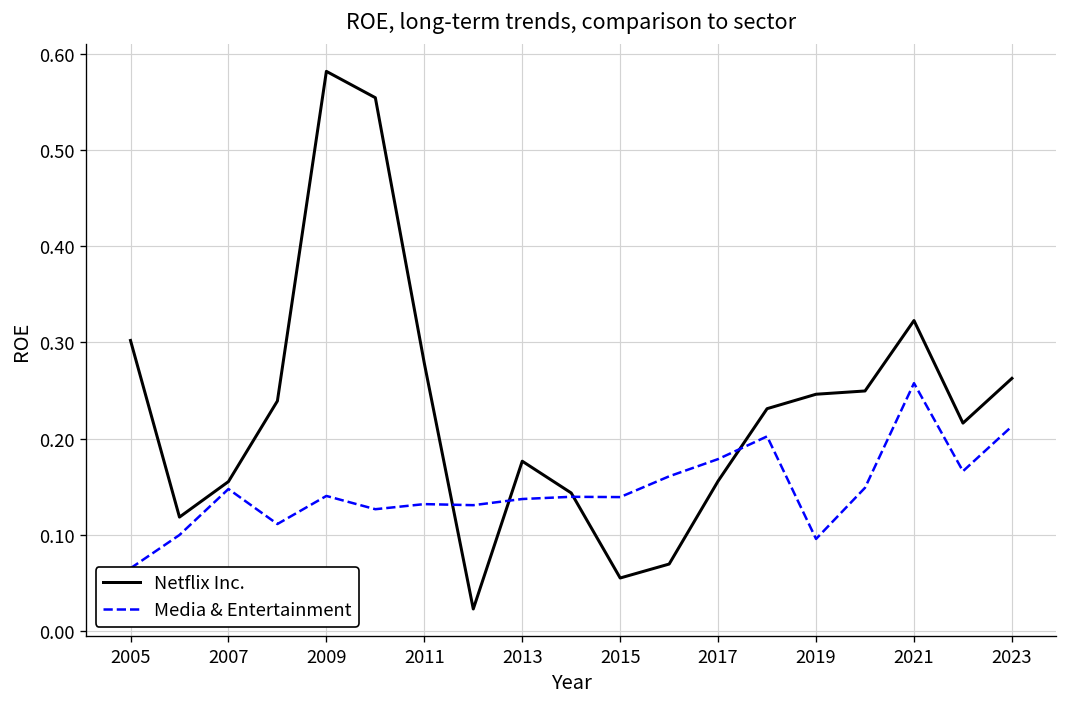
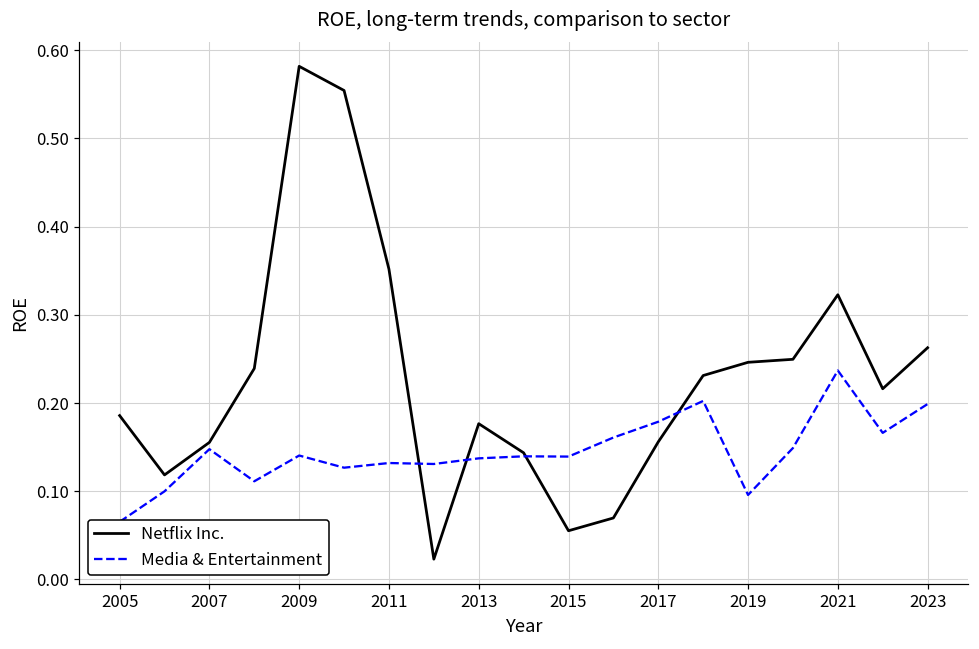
Netflix Inc., 2005: 0.30 -> 0.19
Netflix Inc., 2011: 0.28 -> 0.35
Media & Entertainment, 2021: 0.26 -> 0.24
Media & Entertainment, 2023: 0.21 -> 0.20
